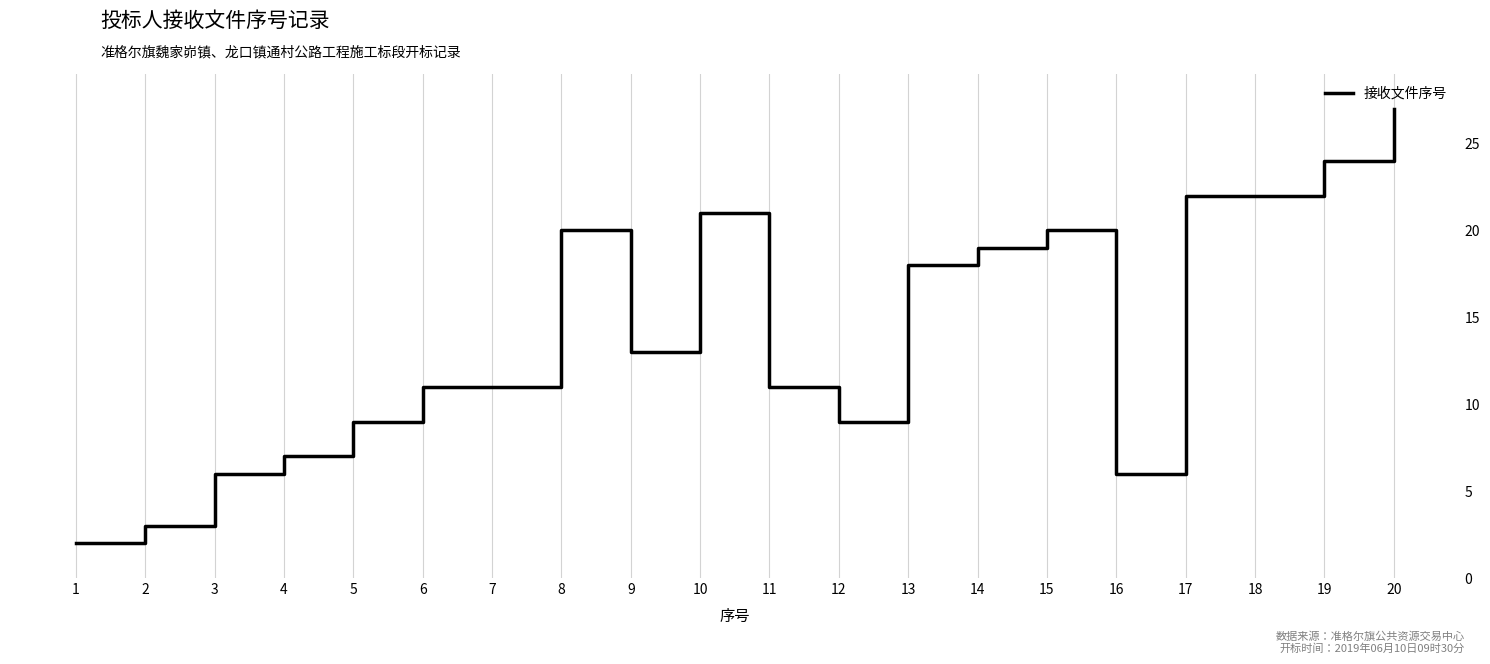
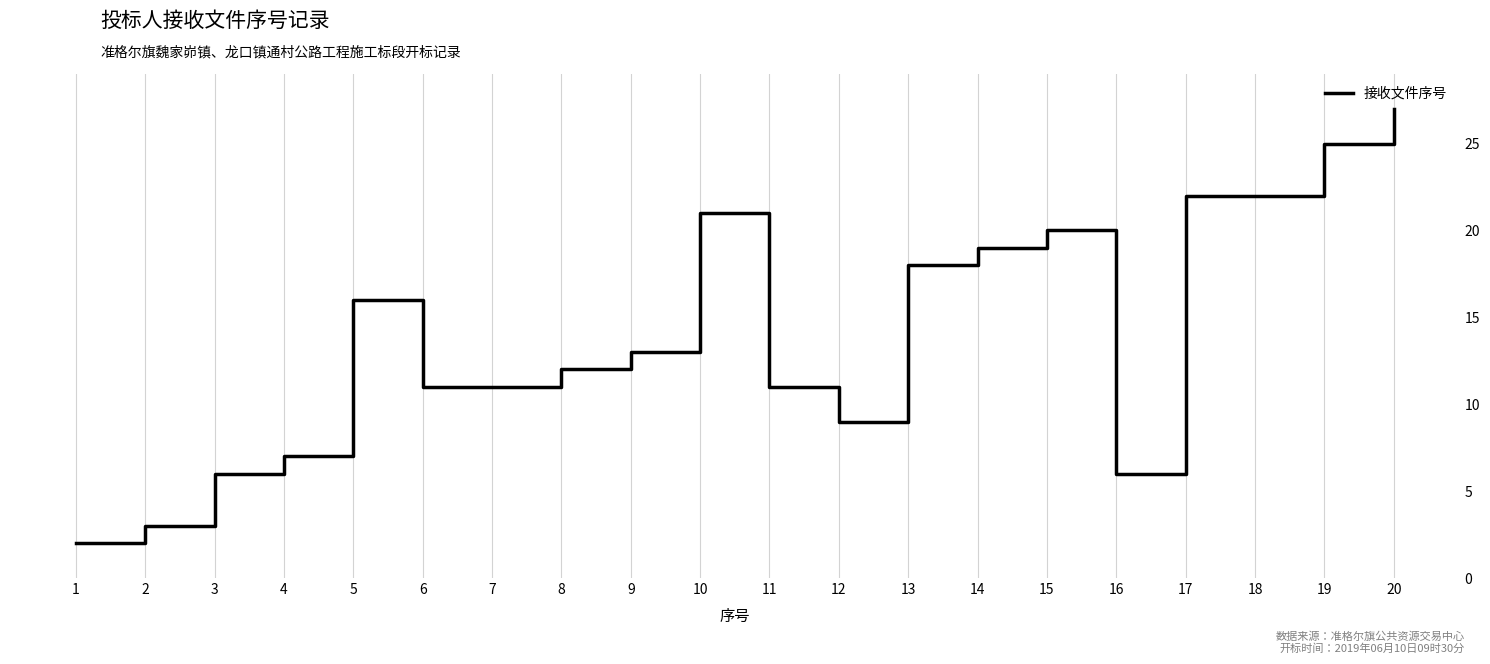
5: 9 -> 16
8: 20 -> 12
19: 24 -> 25
